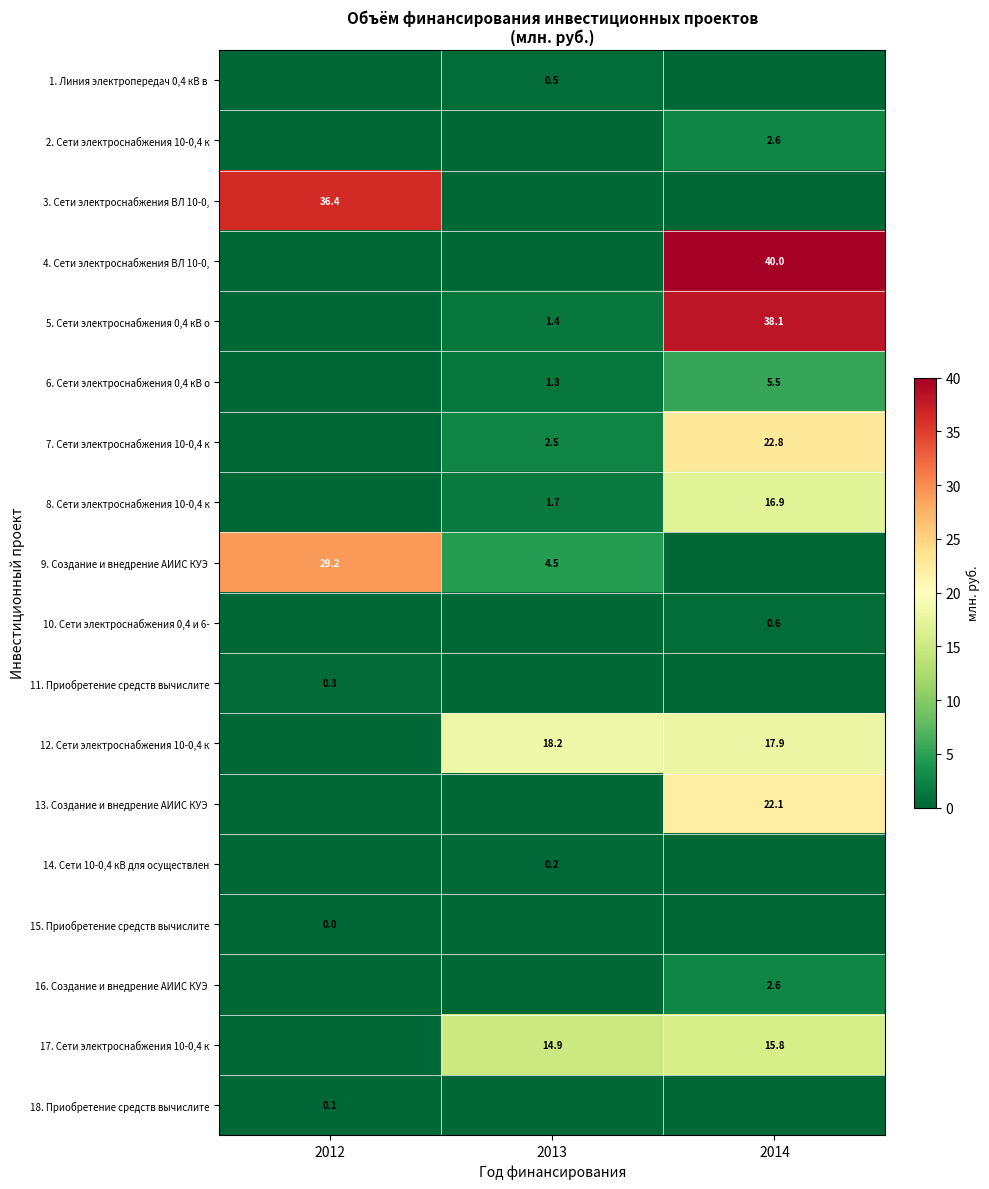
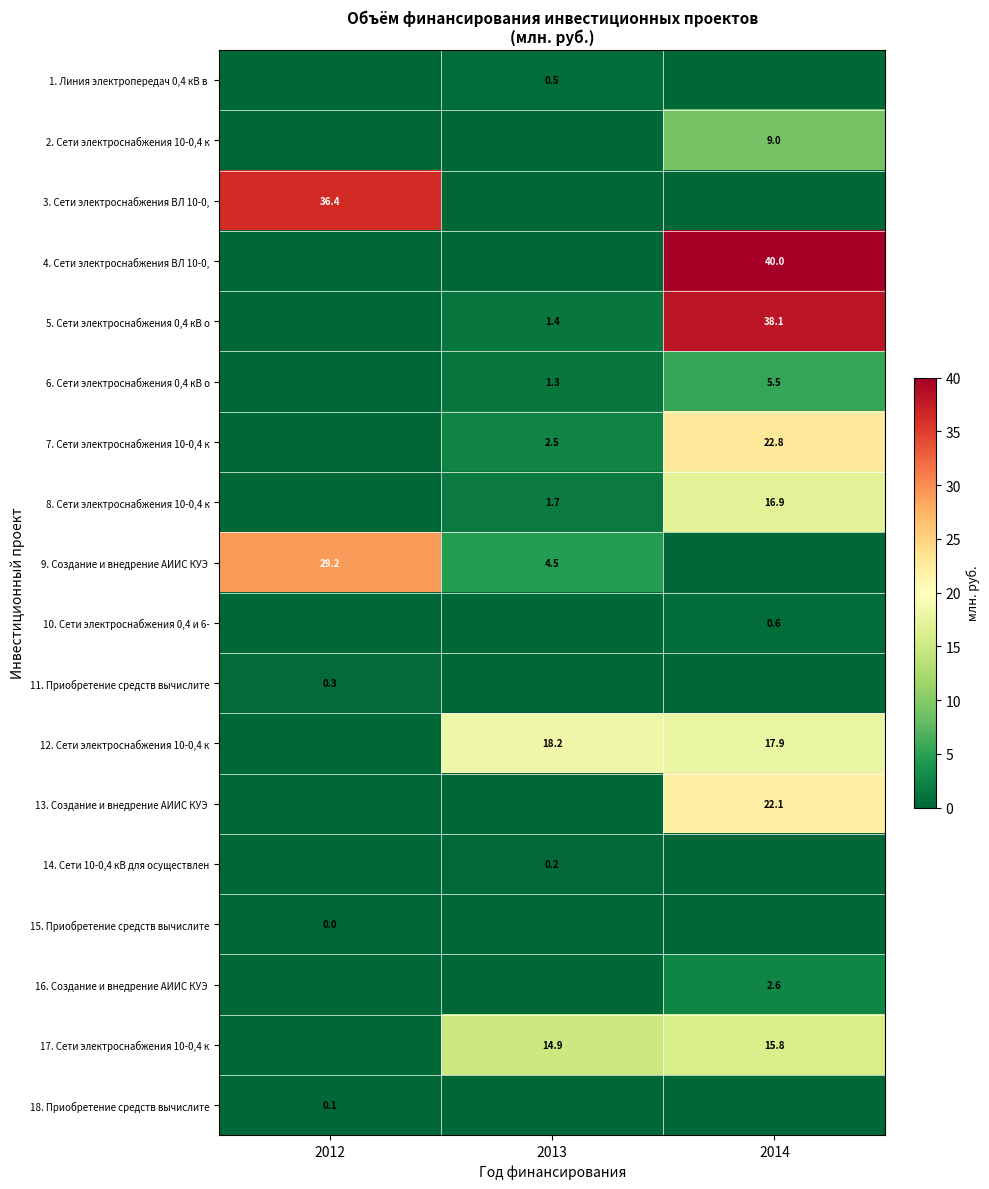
2. Сети электроснабжения 10-0,4 к, 2014: 2.6 -> 9.0
